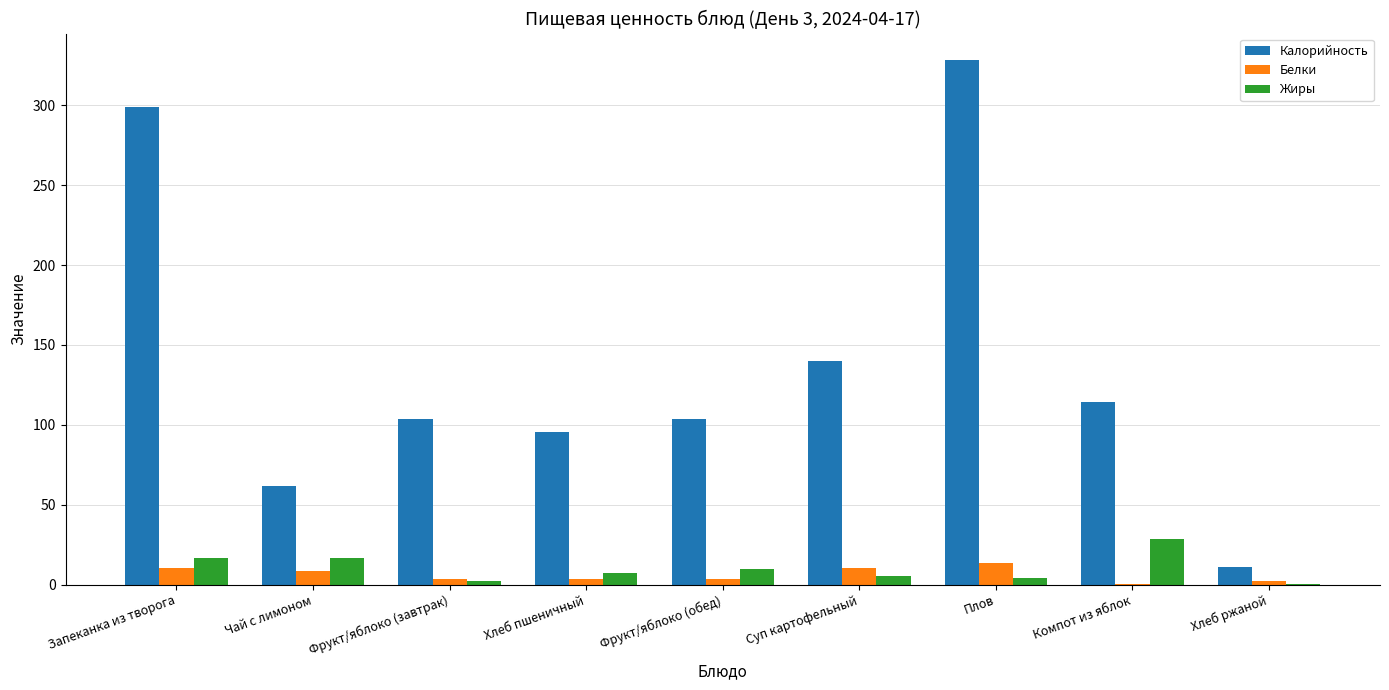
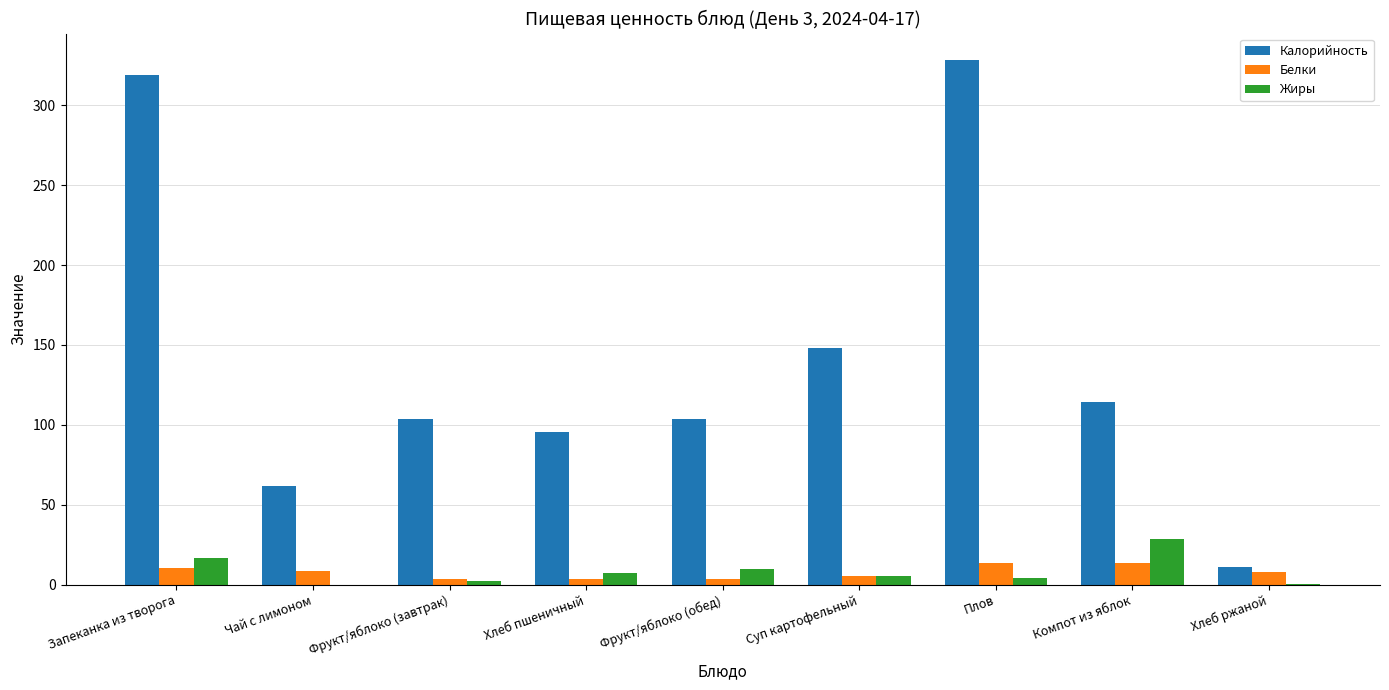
Калорийность, Запеканка из творога: 299 -> 319
Жиры, Чай с лимоном: 17 -> 0
Калорийность, Суп картофельный: 140 -> 148
Белки, Суп картофельный: 11 -> 5
Белки, Компот из яблок: 0 -> 14
Белки, Хлеб ржаной: 2 -> 8
